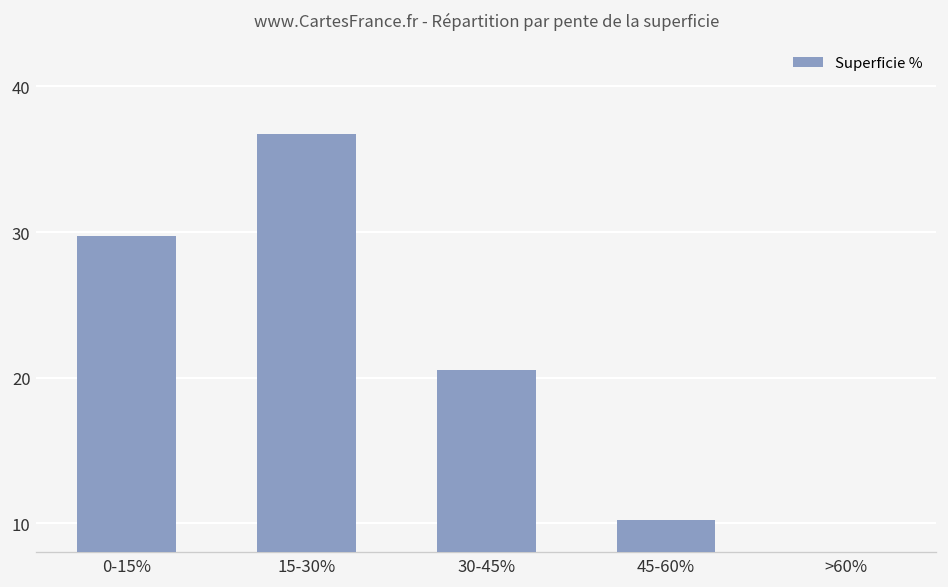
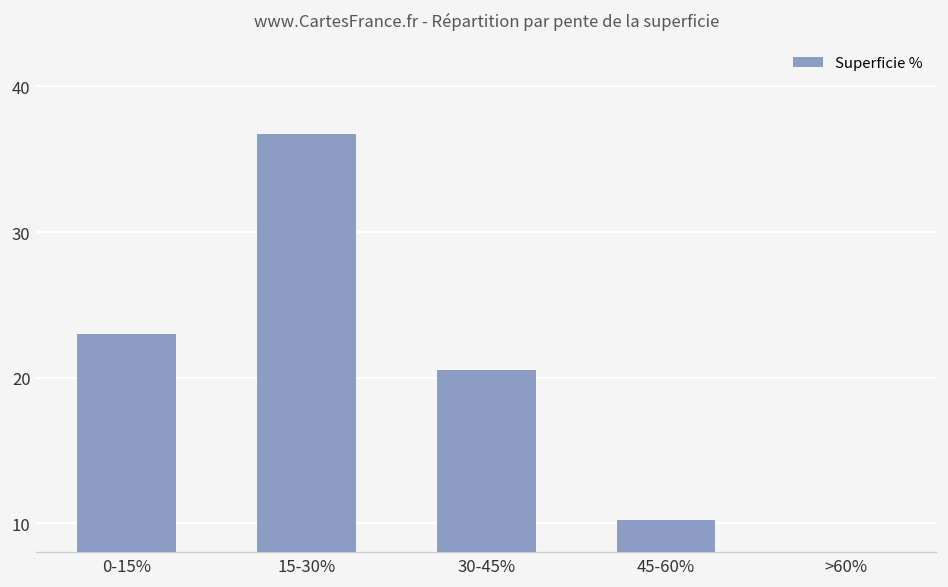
0-15%: 29.7 -> 23.0
